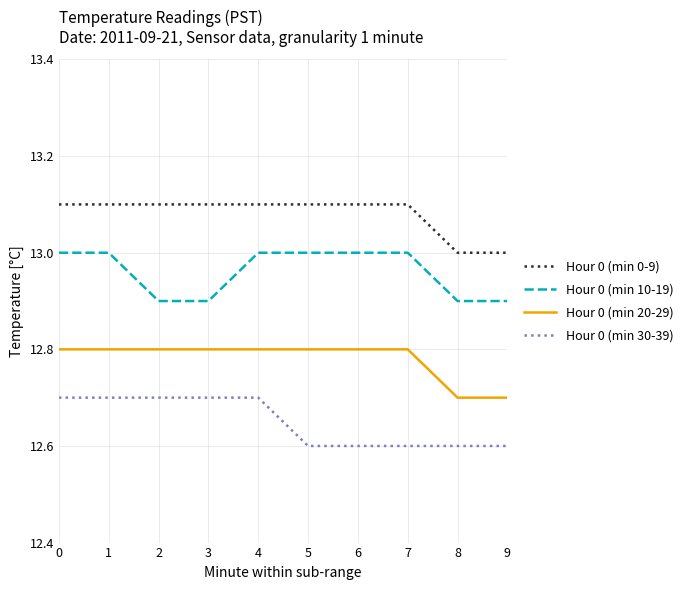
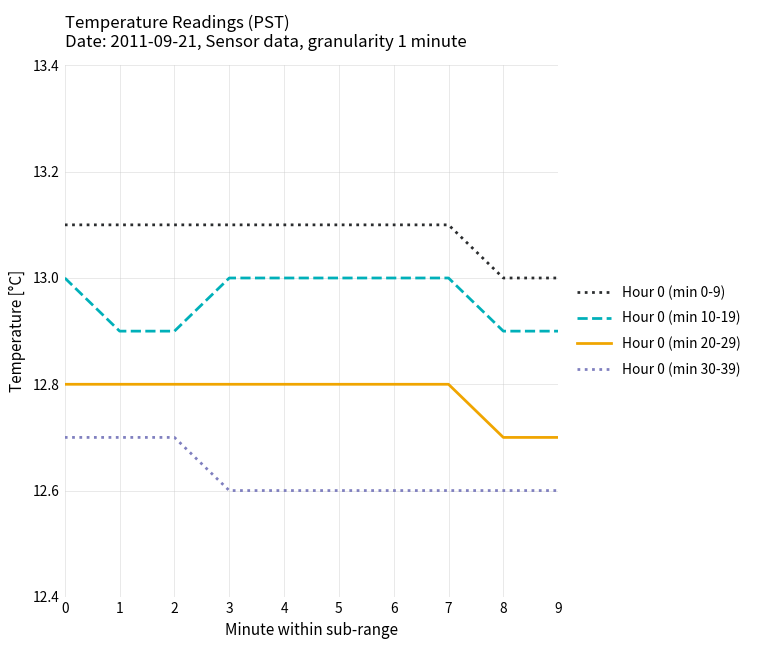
Hour 0 (min 10-19), 1: 13.0 -> 12.9
Hour 0 (min 10-19), 3: 12.9 -> 13.0
Hour 0 (min 30-39), 3: 12.7 -> 12.6
Hour 0 (min 30-39), 4: 12.7 -> 12.6
